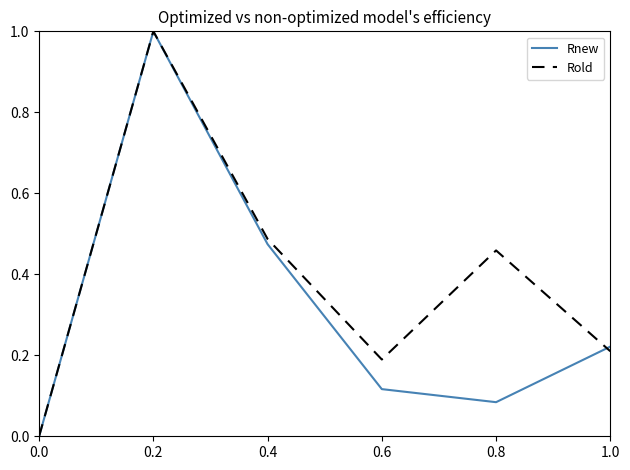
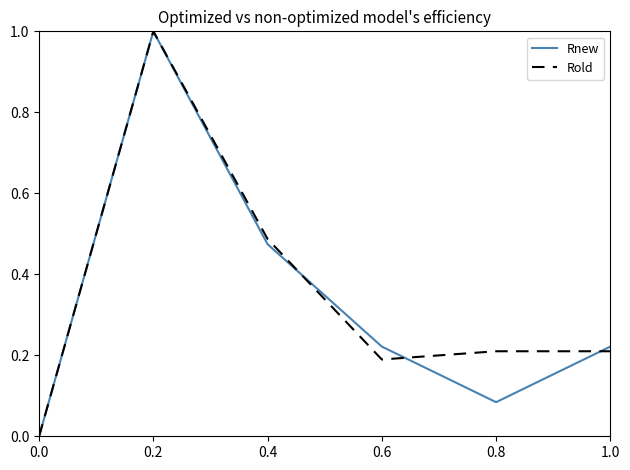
Rnew, 0.6: 0.12 -> 0.22
Rold, 0.8: 0.46 -> 0.21
